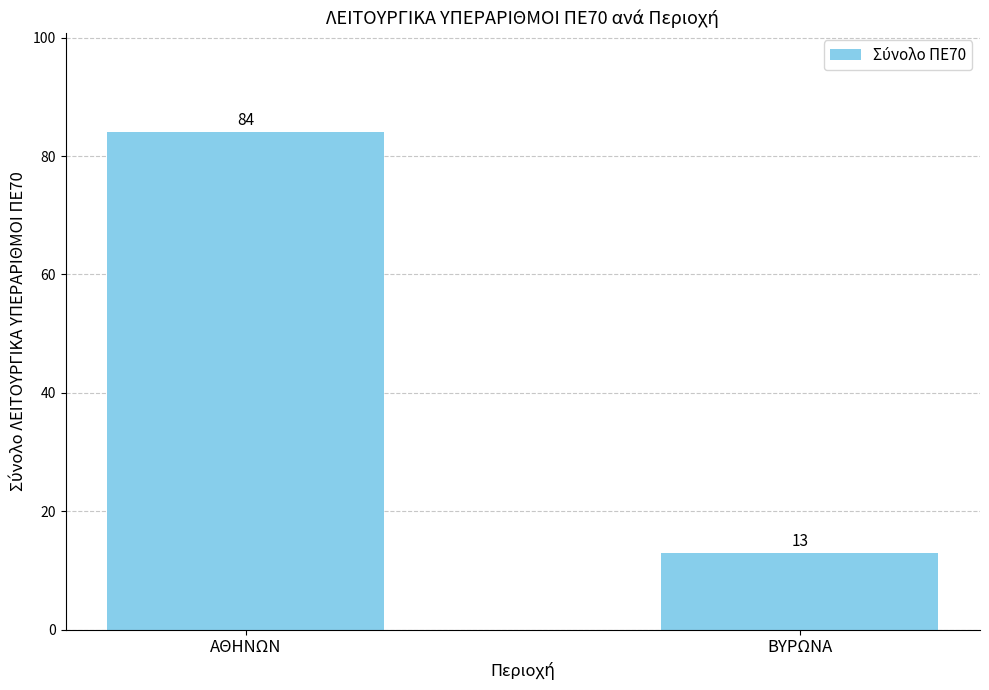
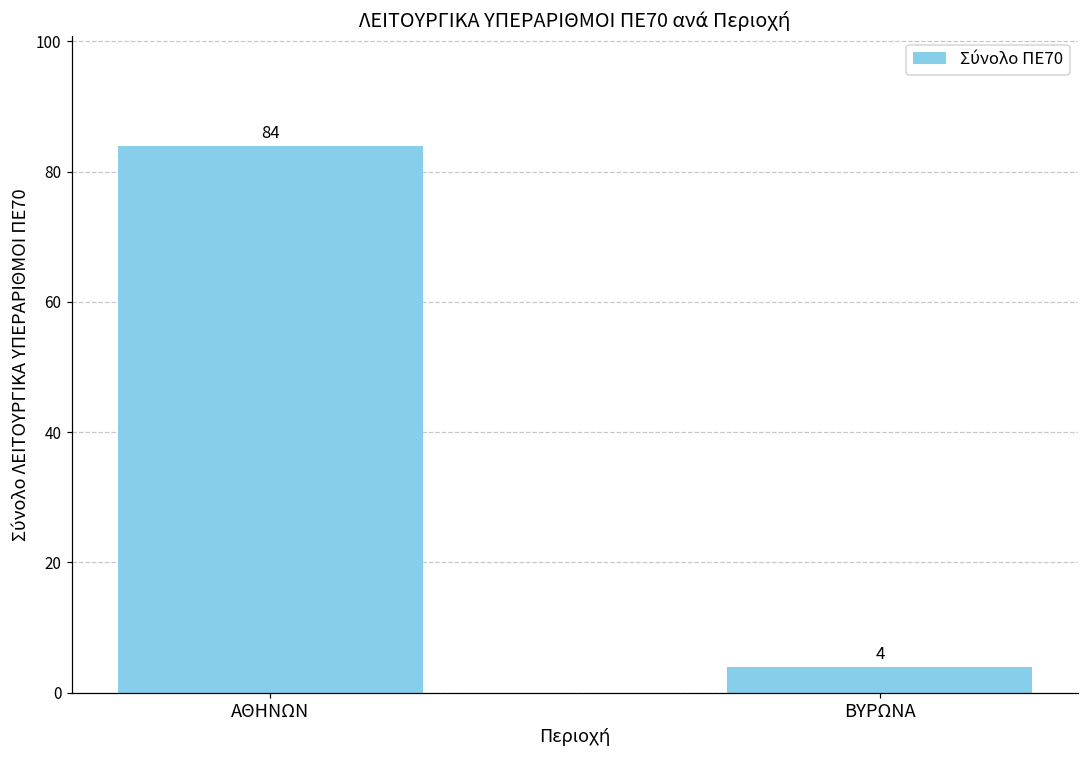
ΒΥΡΩΝΑ: 13 -> 4
